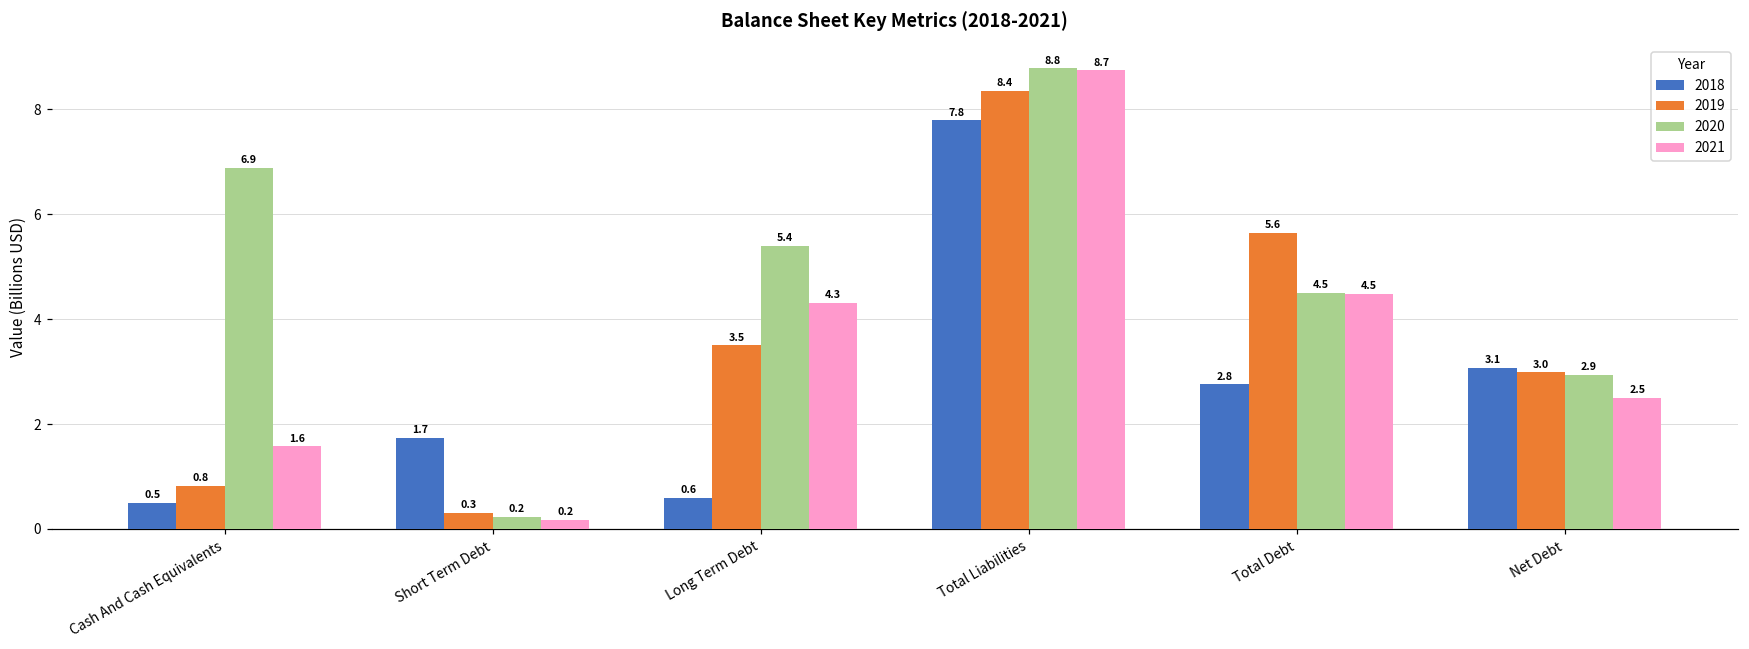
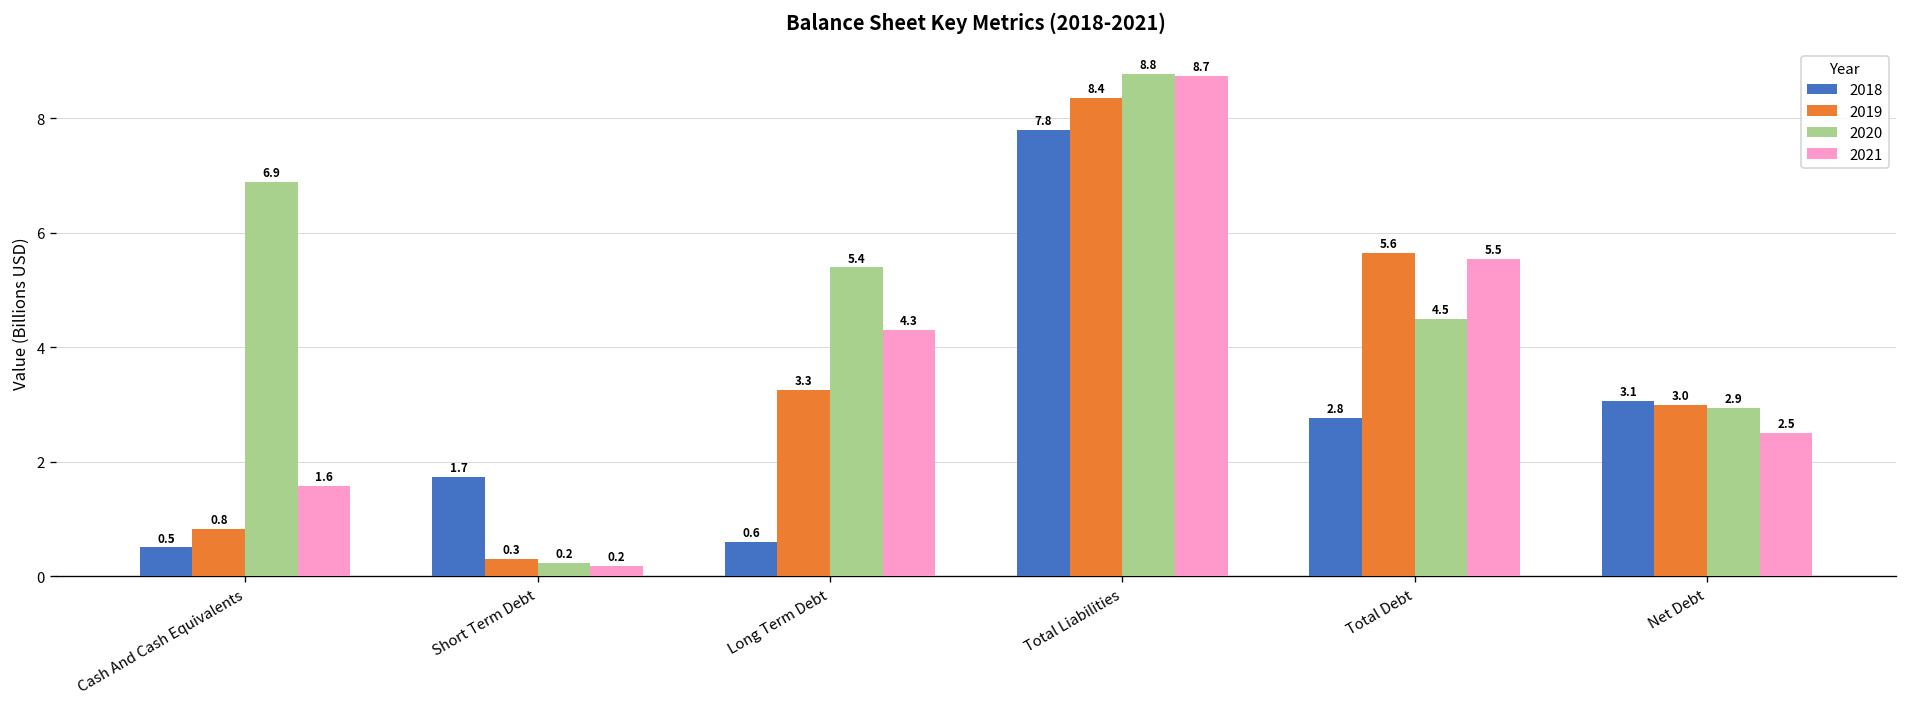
2019, Long Term Debt: 3.5 -> 3.3
2021, Total Debt: 4.5 -> 5.5
